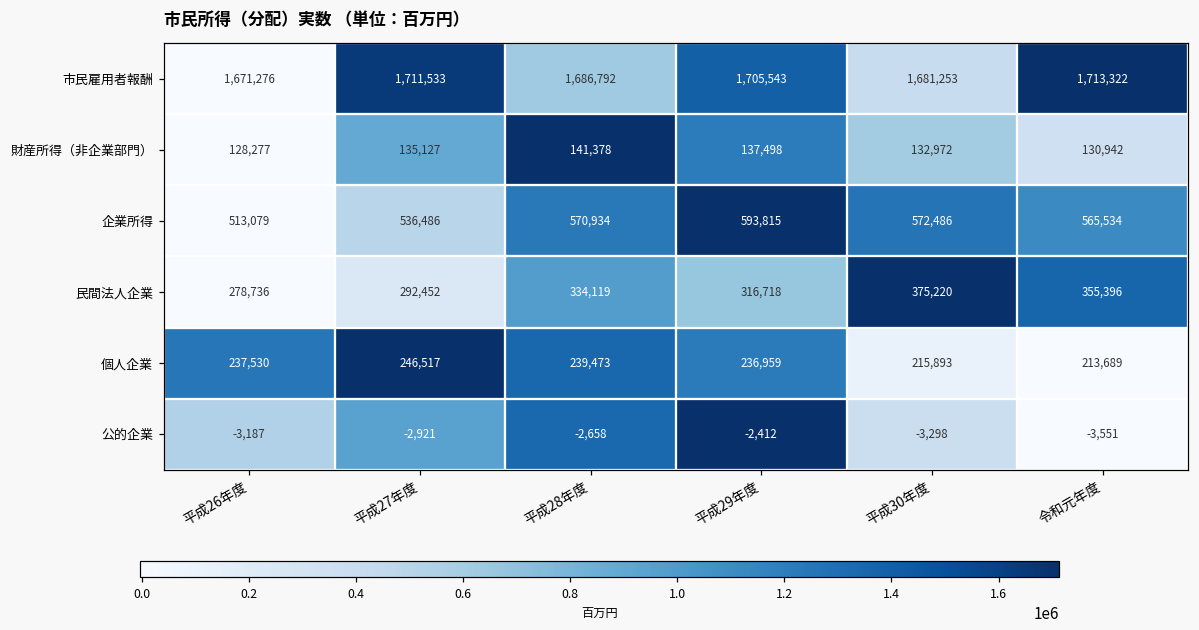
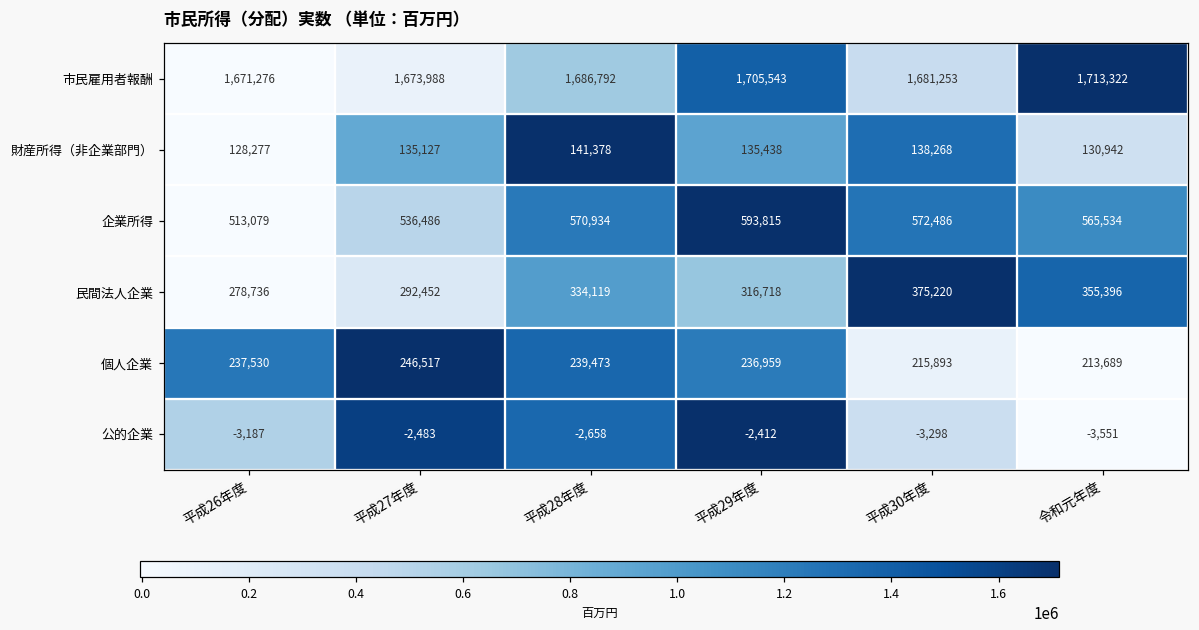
市民雇用者報酬, 平成27年度: 1,711,533 -> 1,673,988
財産所得（非企業部門）, 平成29年度: 137,498 -> 135,438
財産所得（非企業部門）, 平成30年度: 132,972 -> 138,268
公的企業, 平成27年度: -2,921 -> -2,483
